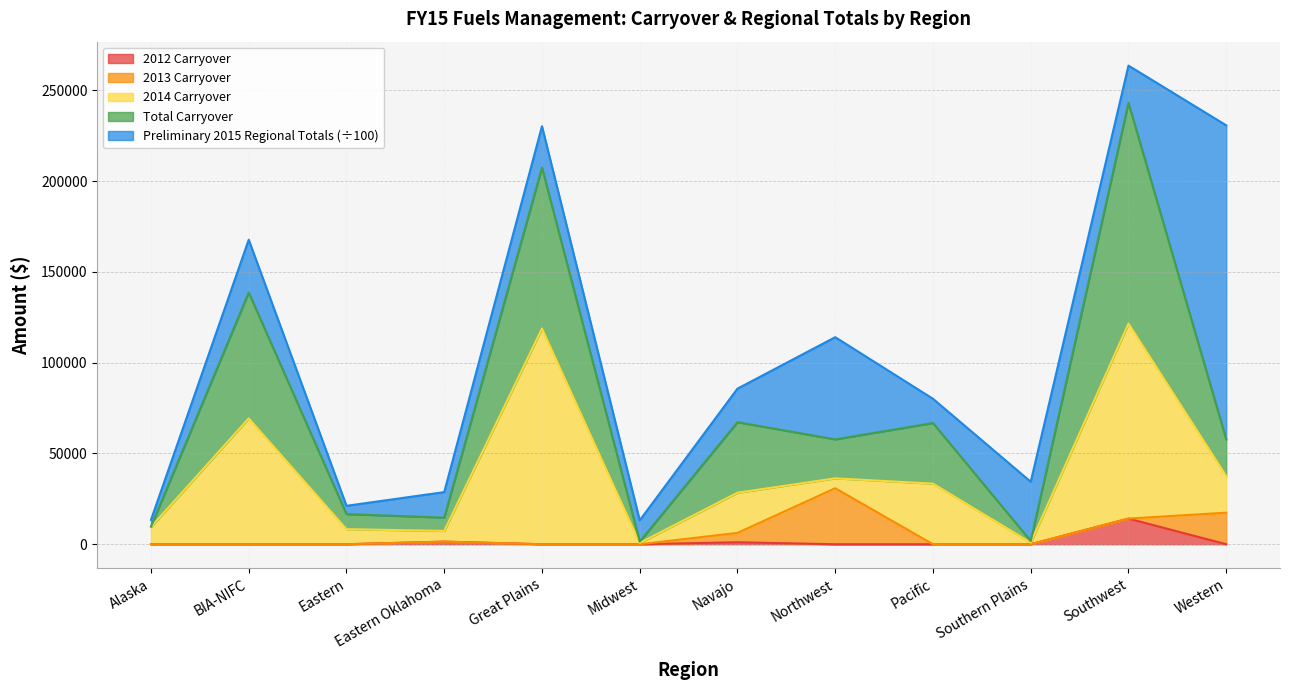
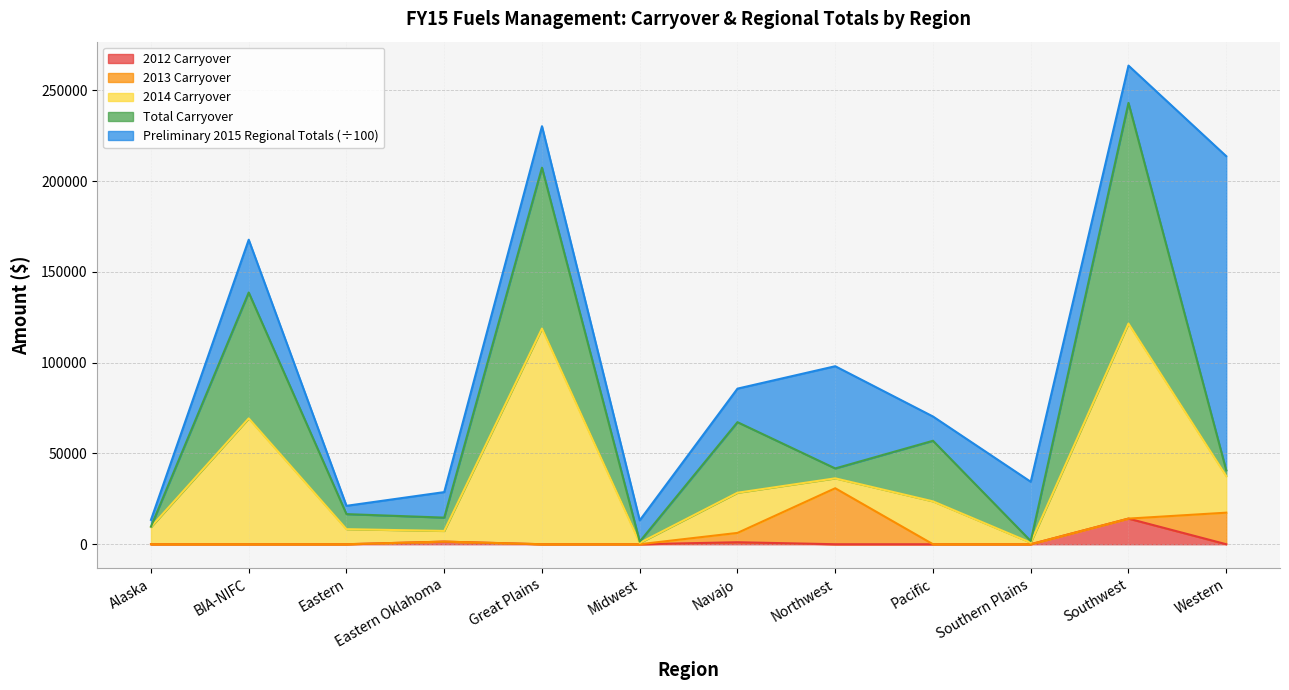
Total Carryover, Northwest: 21000 -> 5000
2014 Carryover, Pacific: 33000 -> 24000
Total Carryover, Western: 20000 -> 3000
